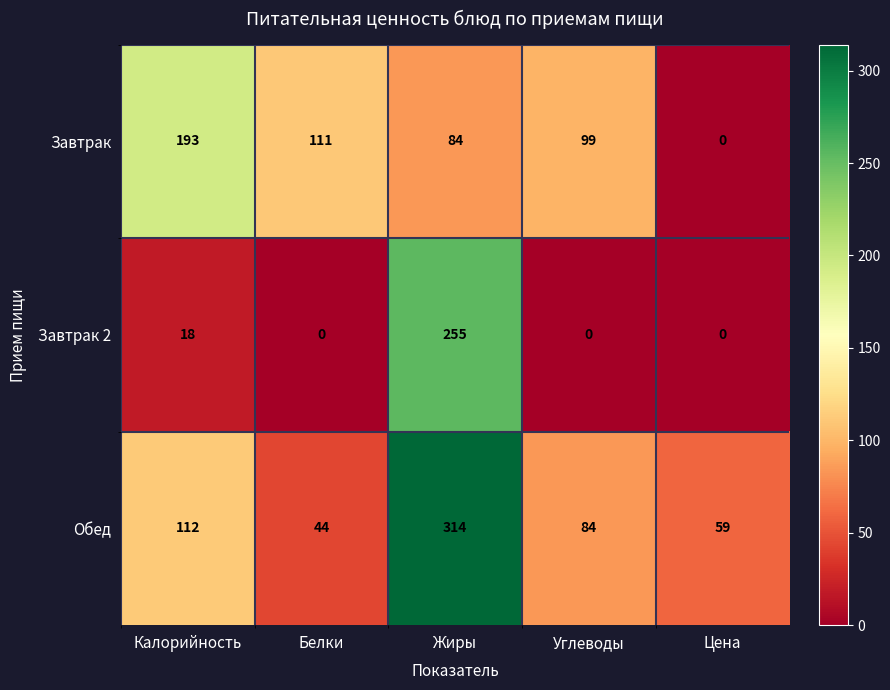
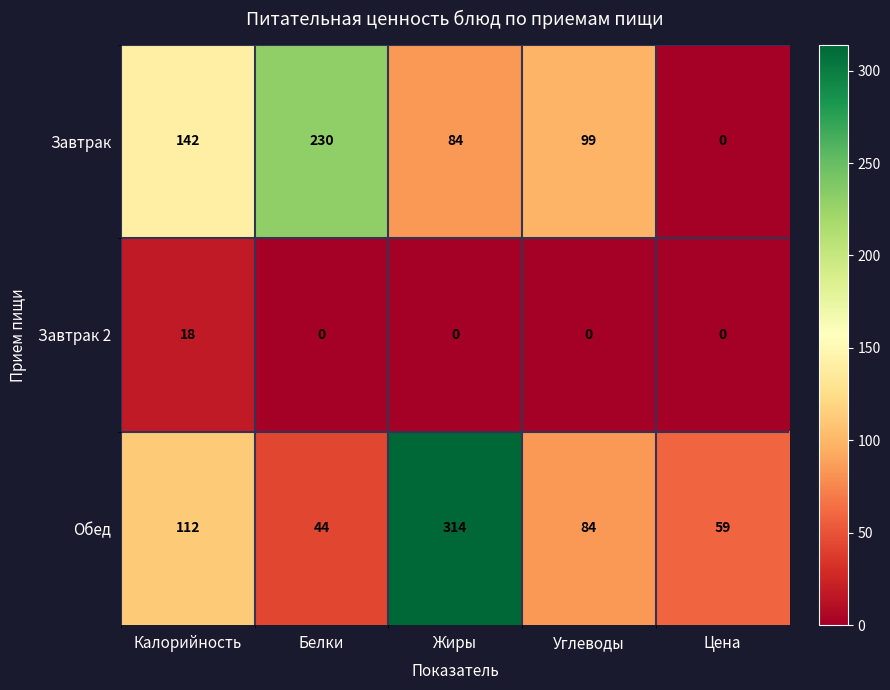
Завтрак, Калорийность: 193 -> 142
Завтрак, Белки: 111 -> 230
Завтрак 2, Жиры: 255 -> 0
